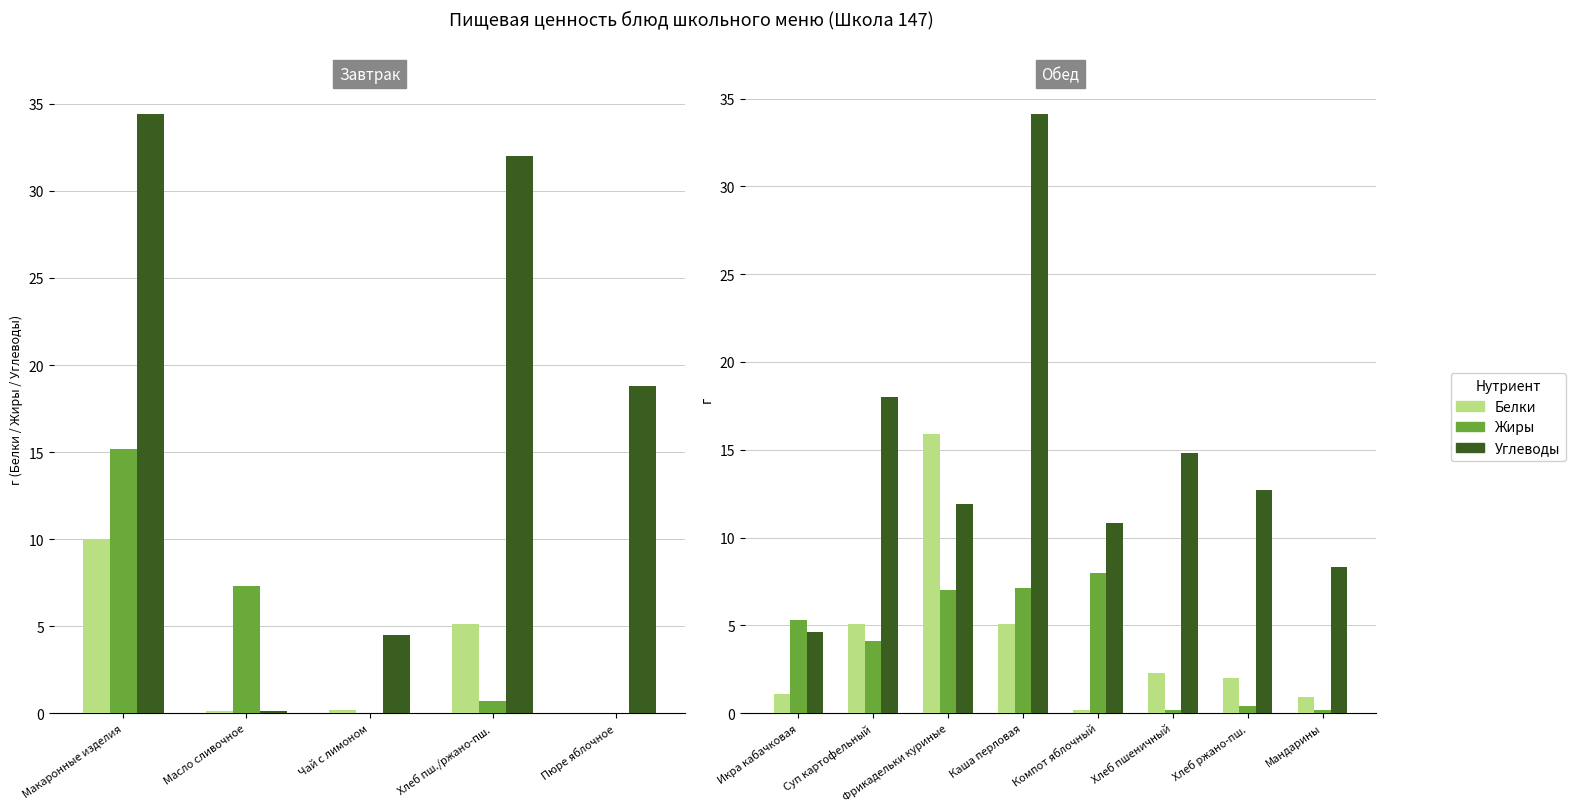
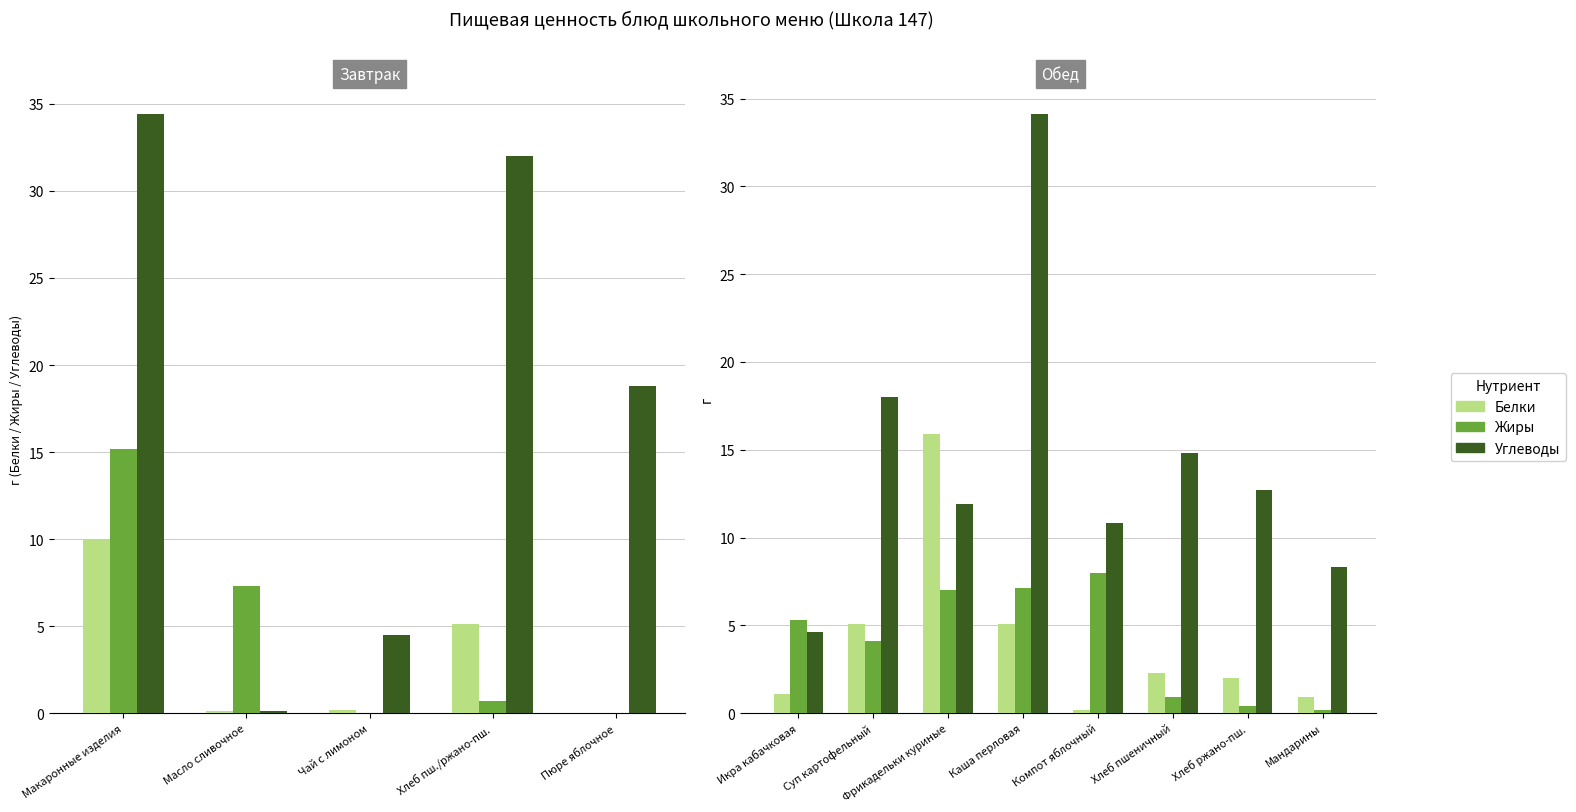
Обед, Жиры, Хлеб пшеничный: 0.2 -> 0.9
